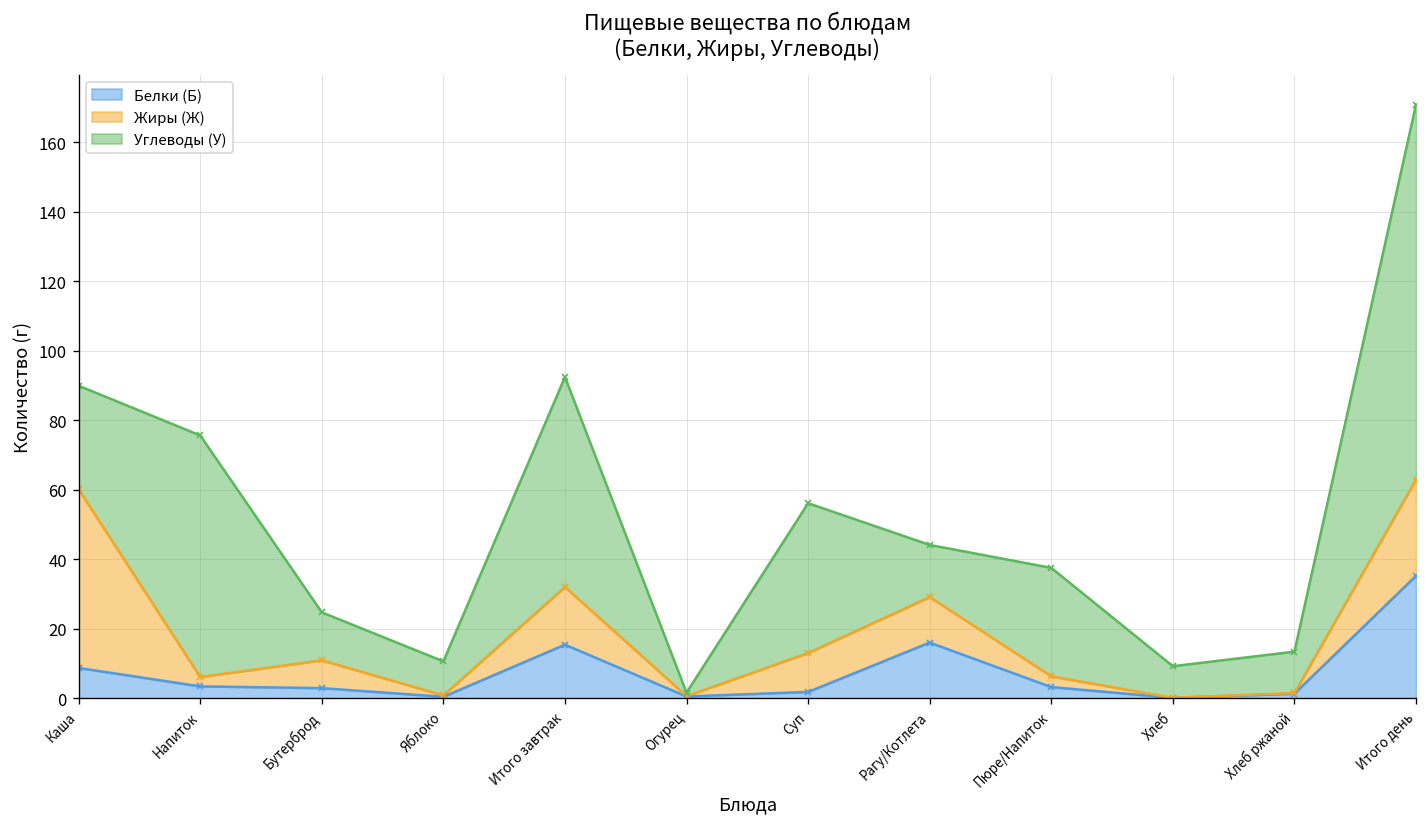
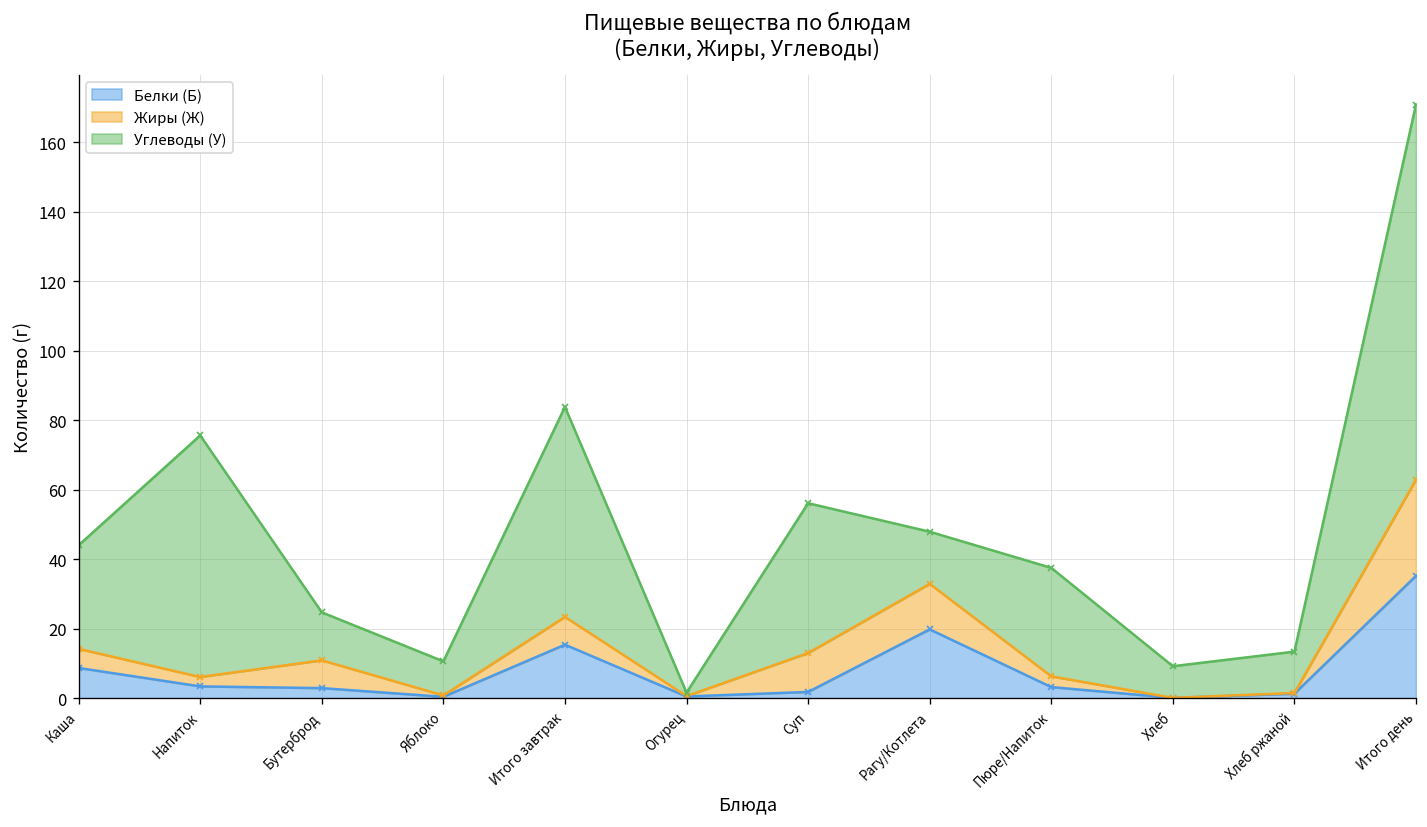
Жиры (Ж), Каша: 51 -> 6
Жиры (Ж), Итого завтрак: 17 -> 8
Белки (Б), Рагу/Котлета: 16 -> 20
